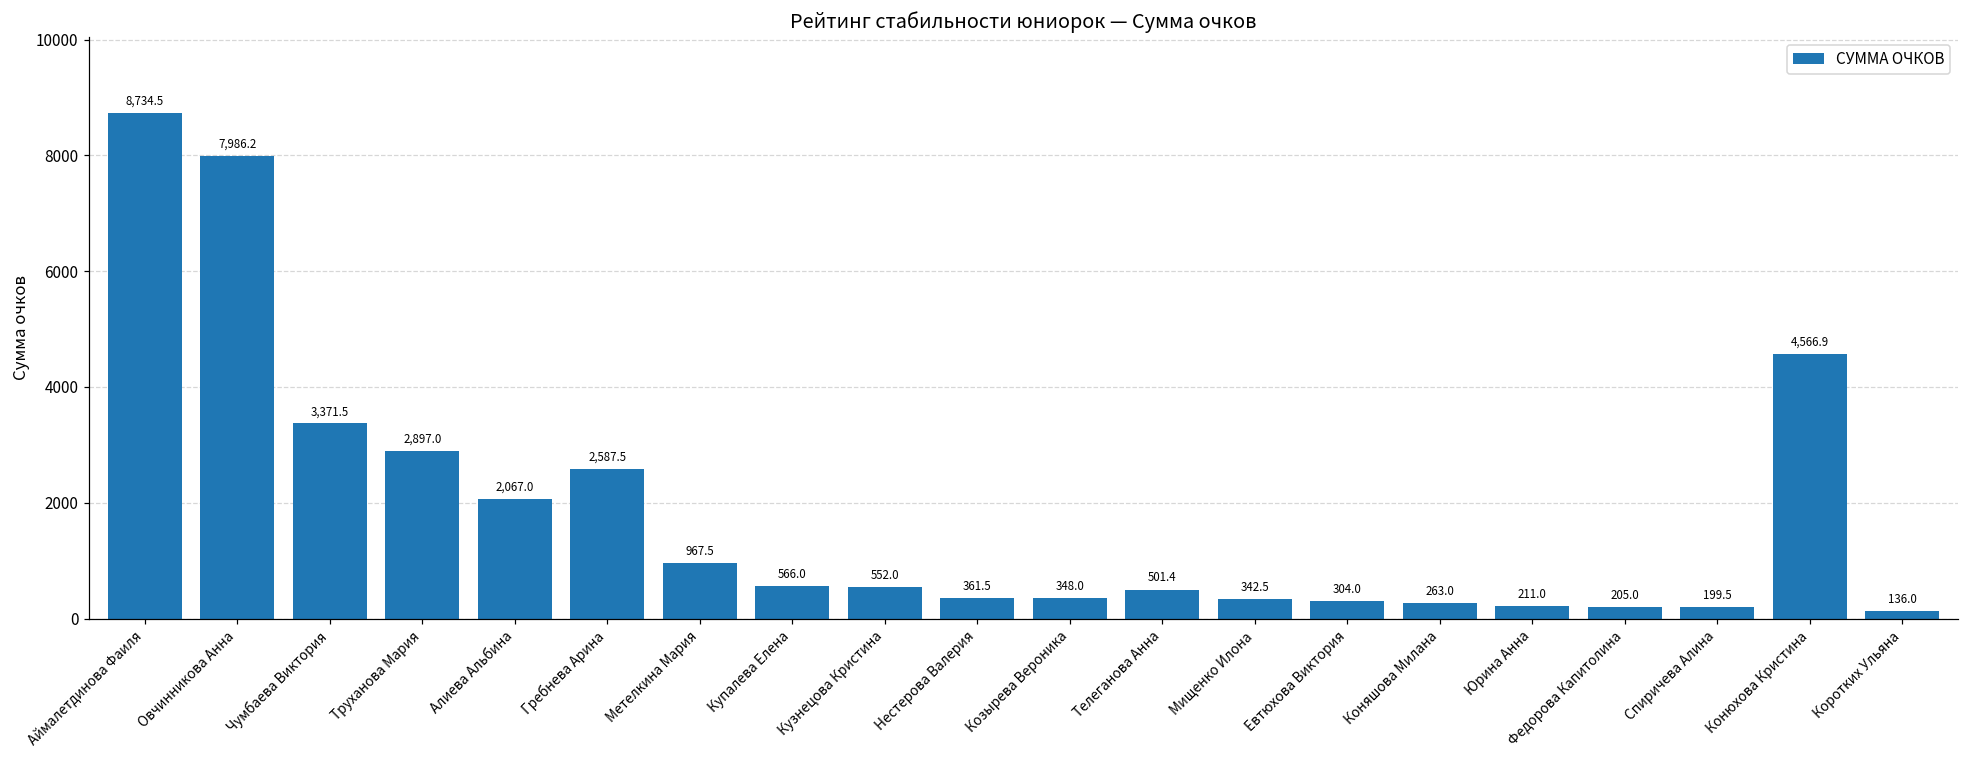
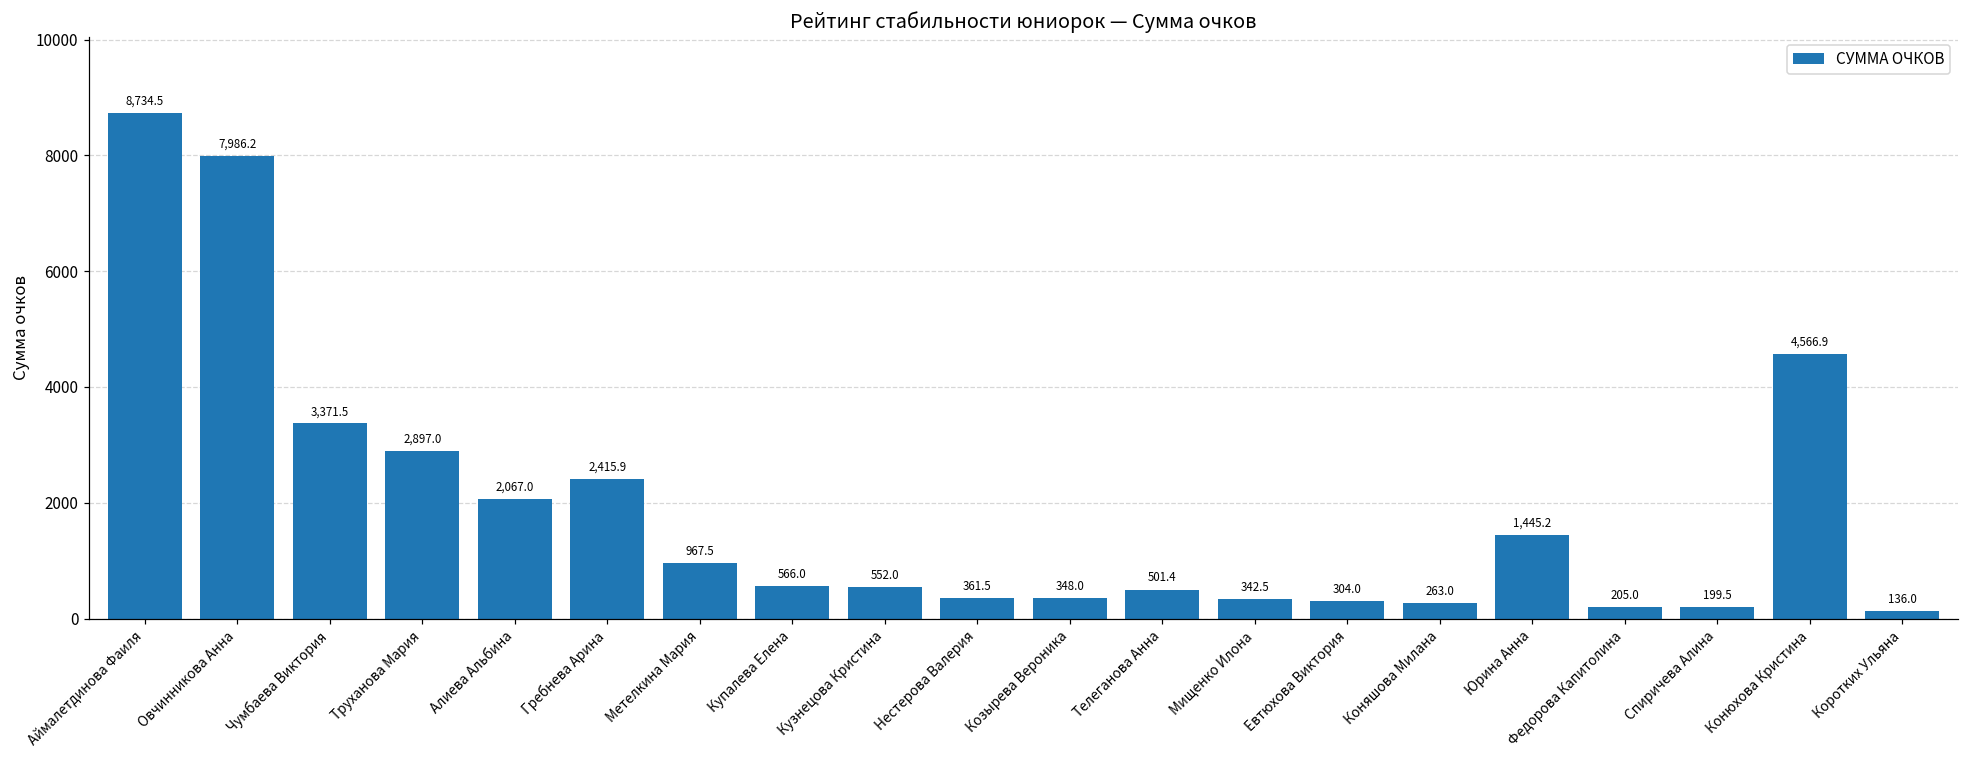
Гребнева Арина: 2,587.5 -> 2,415.9
Юрина Анна: 211.0 -> 1,445.2
